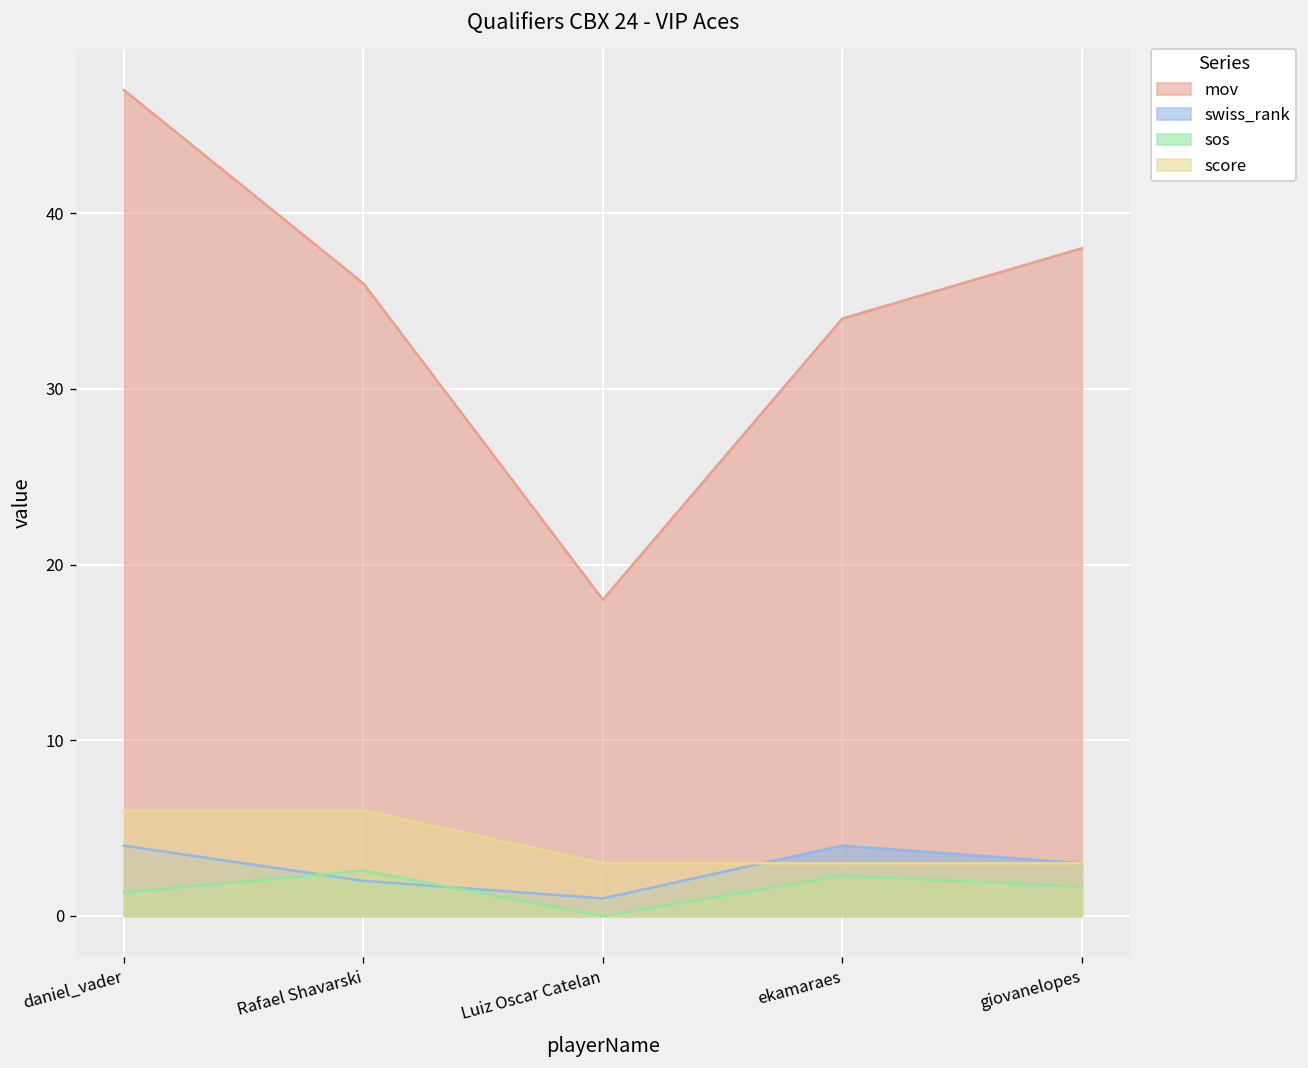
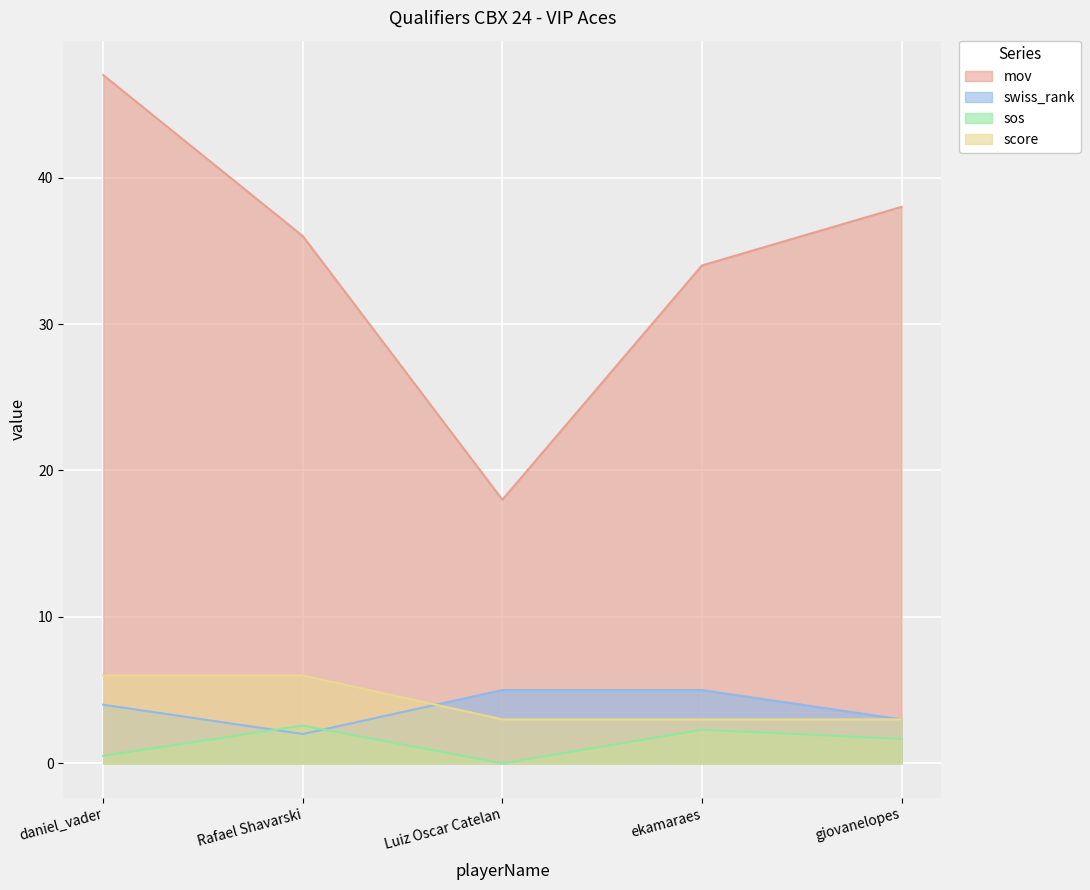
sos, daniel_vader: 1.3 -> 0.5
swiss_rank, Luiz Oscar Catelan: 1 -> 5
swiss_rank, ekamaraes: 4 -> 5
